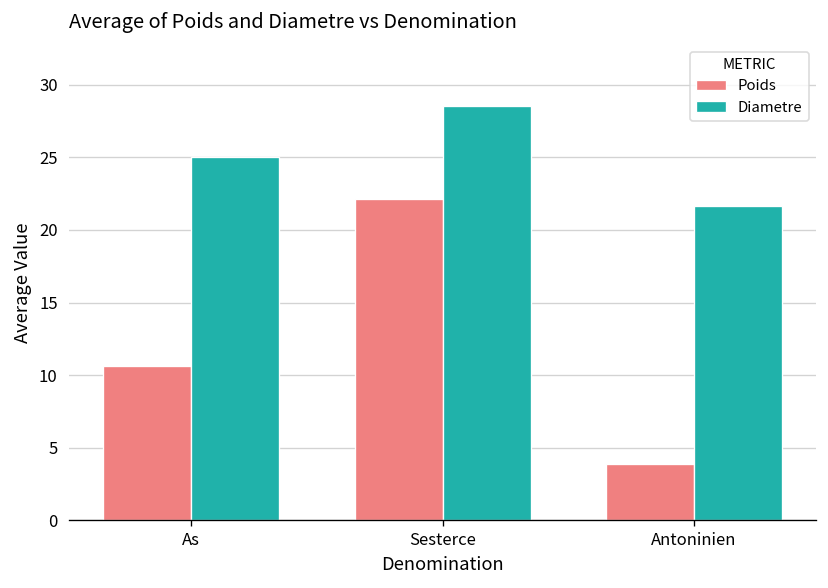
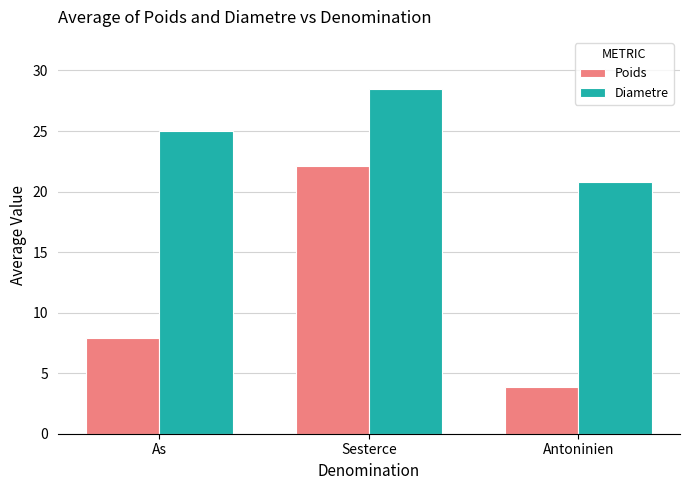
Poids, As: 10.6 -> 7.9
Diametre, Antoninien: 21.7 -> 20.8
